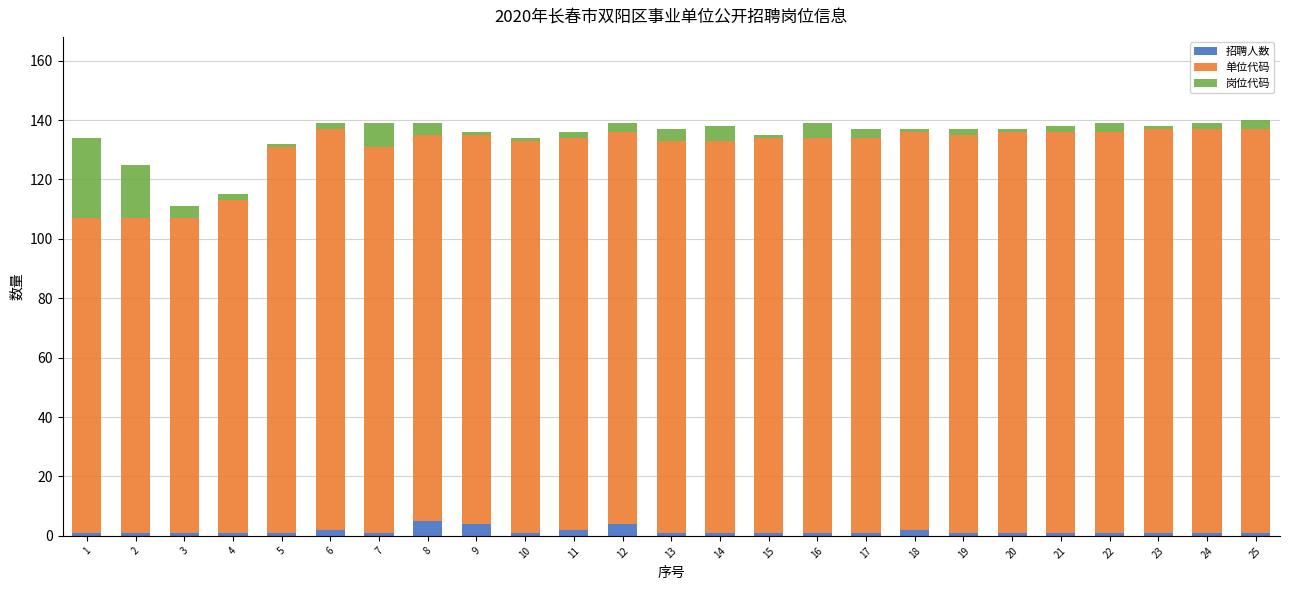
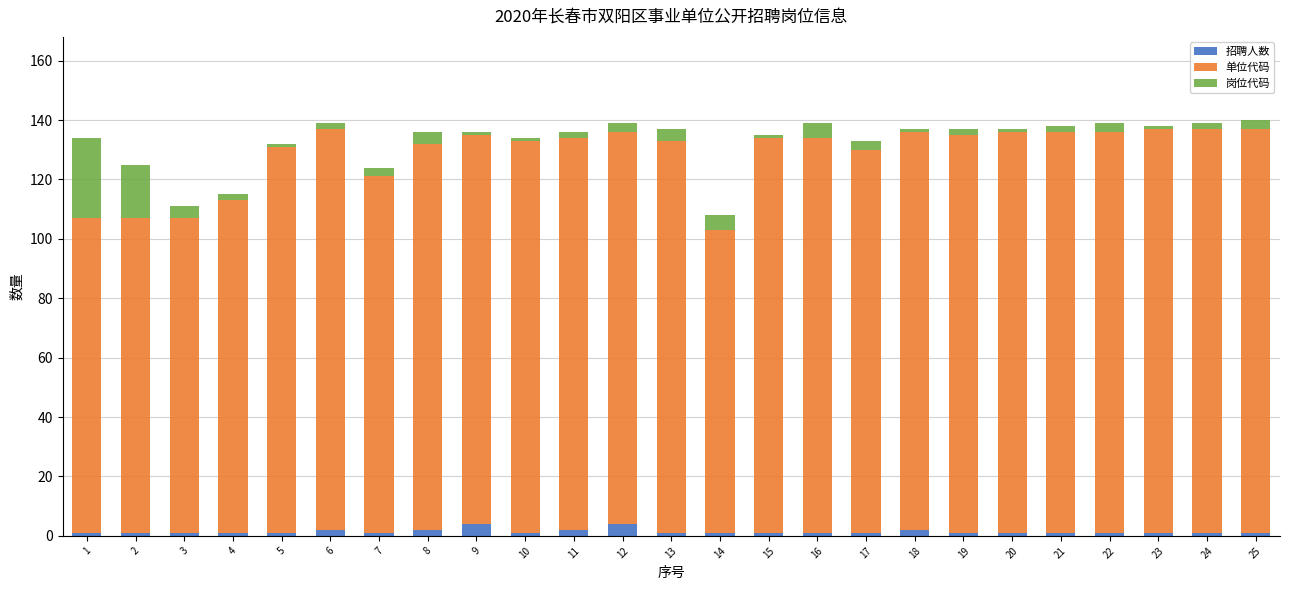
单位代码, 7: 130 -> 120
岗位代码, 7: 8 -> 3
招聘人数, 8: 5 -> 2
单位代码, 14: 132 -> 102
单位代码, 17: 133 -> 129
